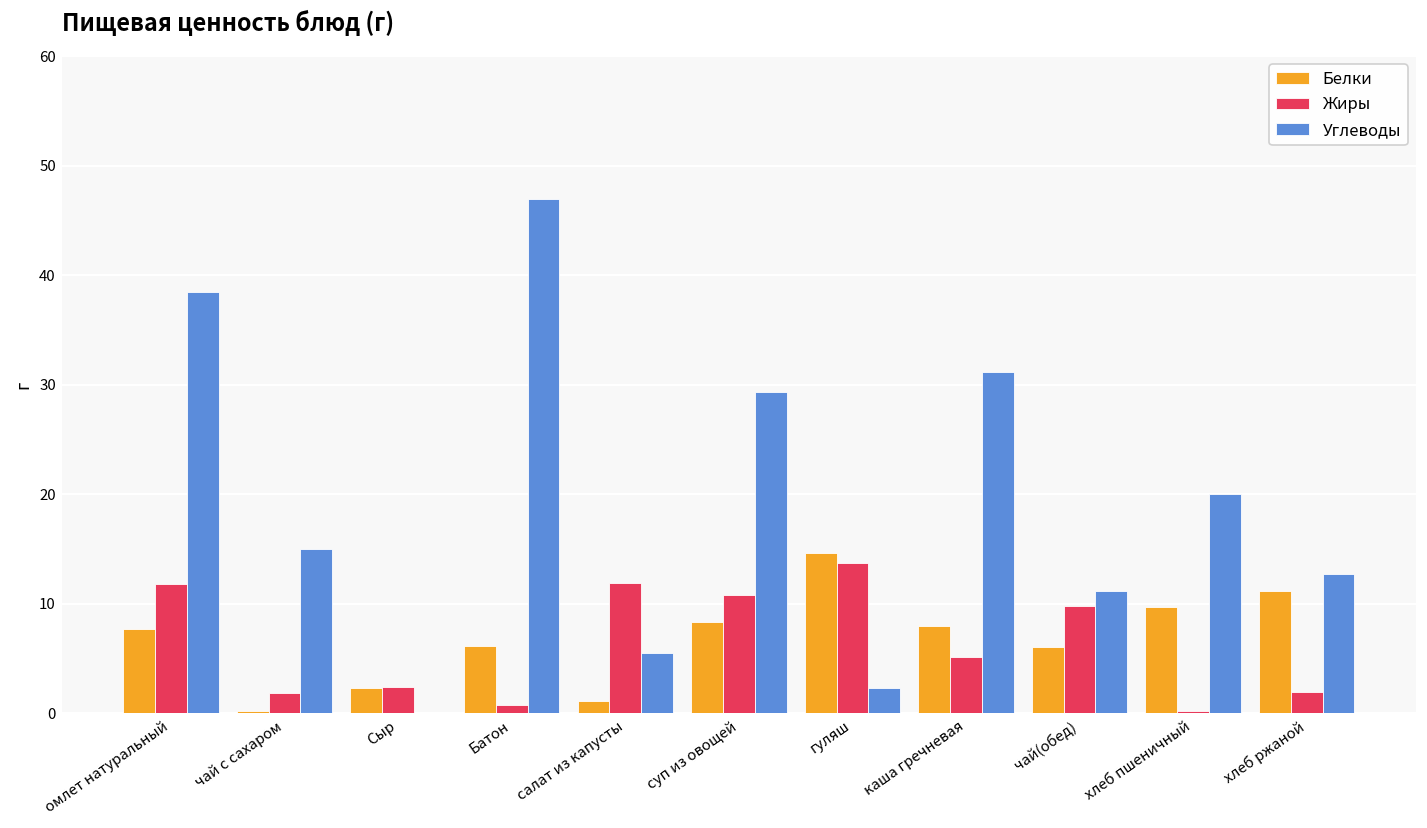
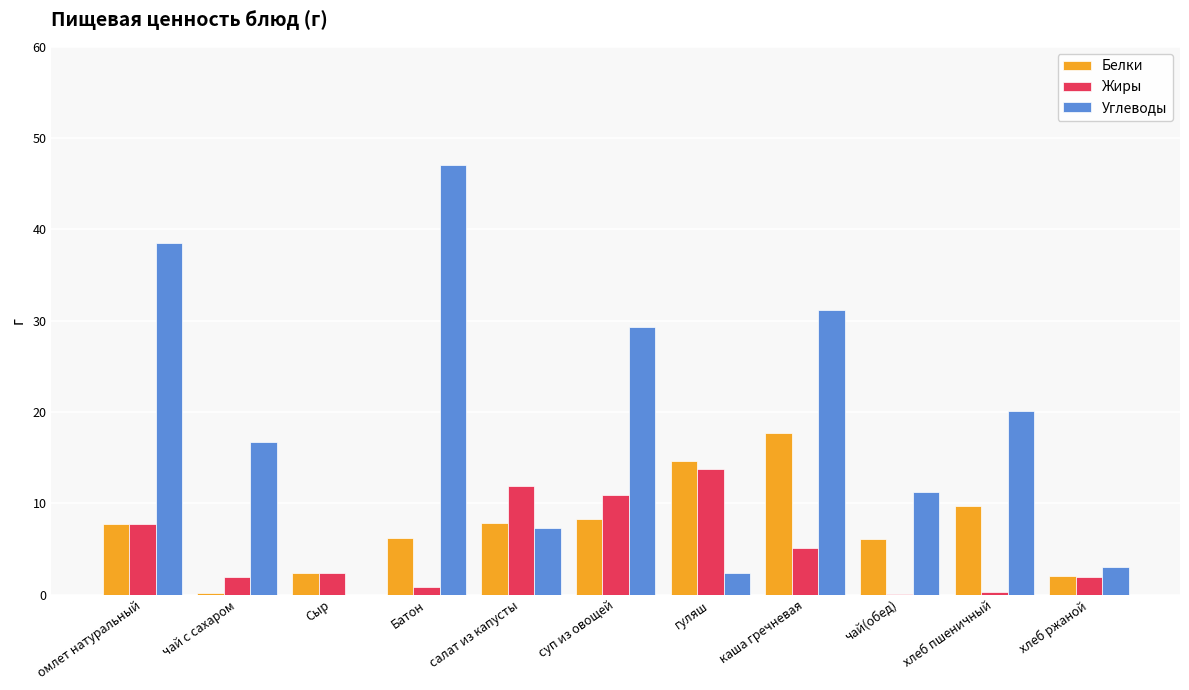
Жиры, омлет натуральный: 12 -> 8
Углеводы, чай с сахаром: 15 -> 17
Белки, салат из капусты: 1 -> 8
Углеводы, салат из капусты: 6 -> 7
Белки, каша гречневая: 8 -> 18
Жиры, чай(обед): 10 -> 0
Белки, хлеб ржаной: 11 -> 2
Углеводы, хлеб ржаной: 13 -> 3
